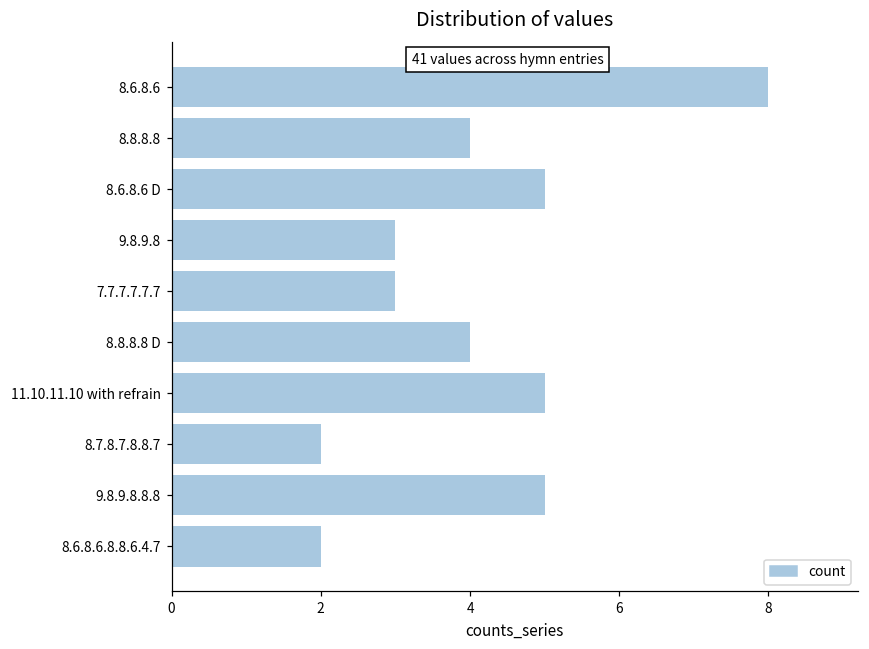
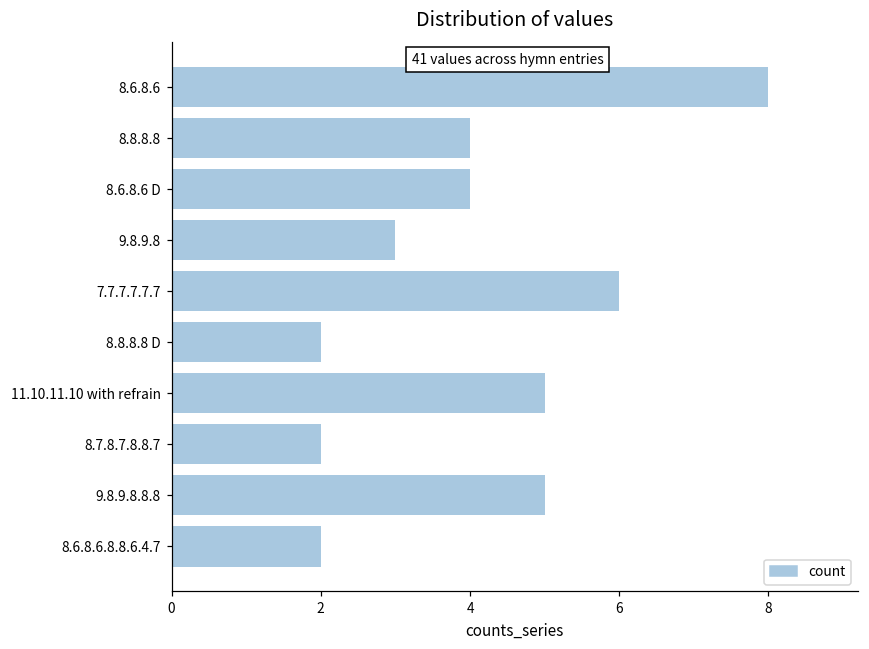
8.6.8.6 D: 5 -> 4
7.7.7.7.7.7: 3 -> 6
8.8.8.8 D: 4 -> 2
